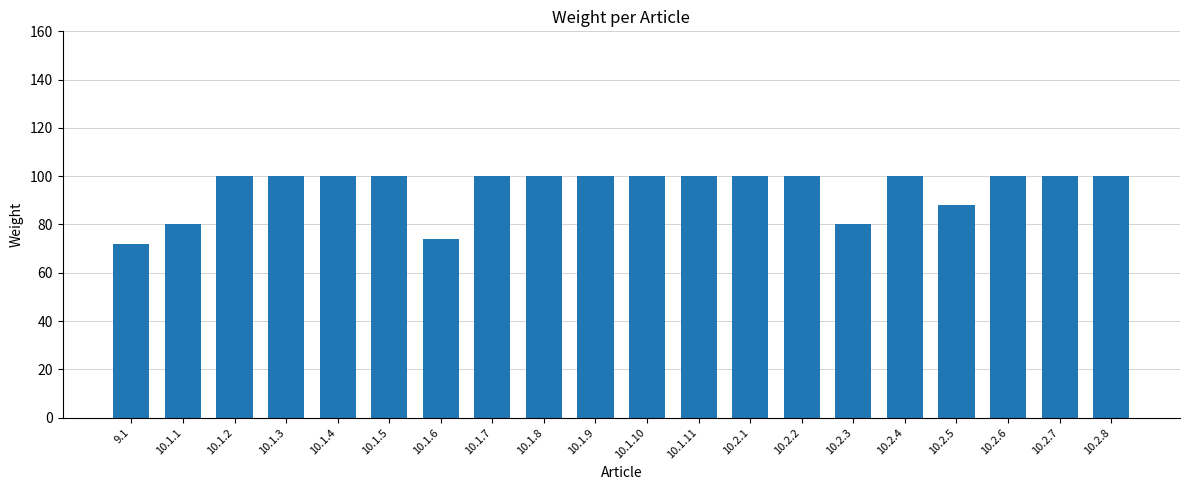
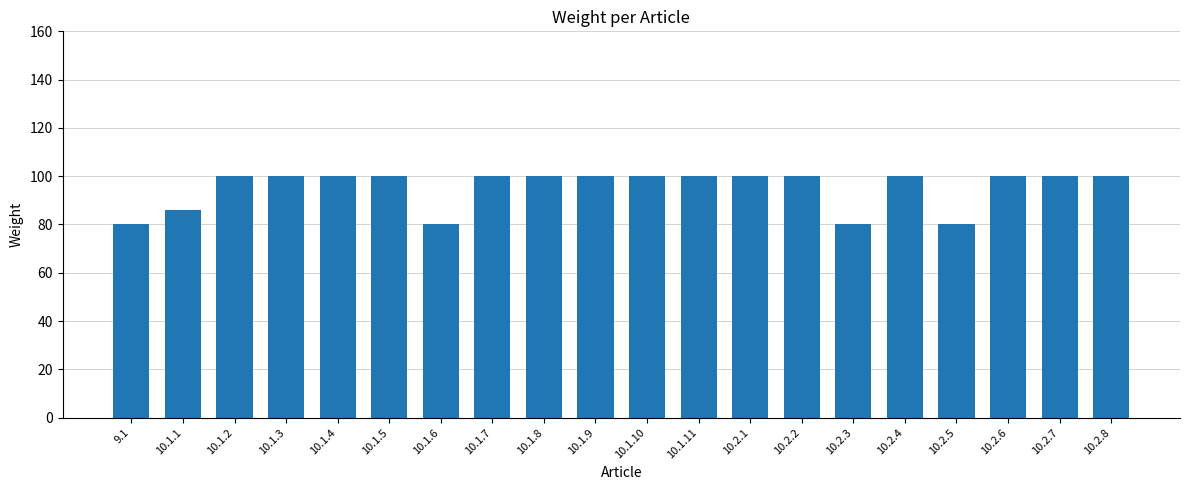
9.1: 72 -> 80
10.1.1: 80 -> 86
10.1.6: 74 -> 80
10.2.5: 88 -> 80
